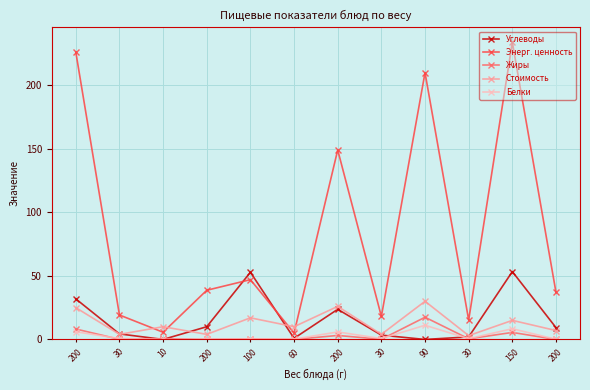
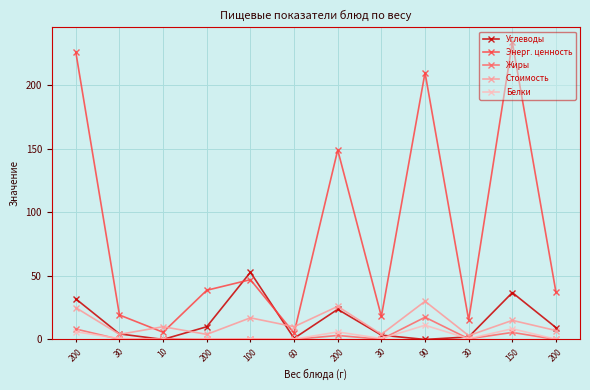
Углеводы, 150: 53 -> 37
